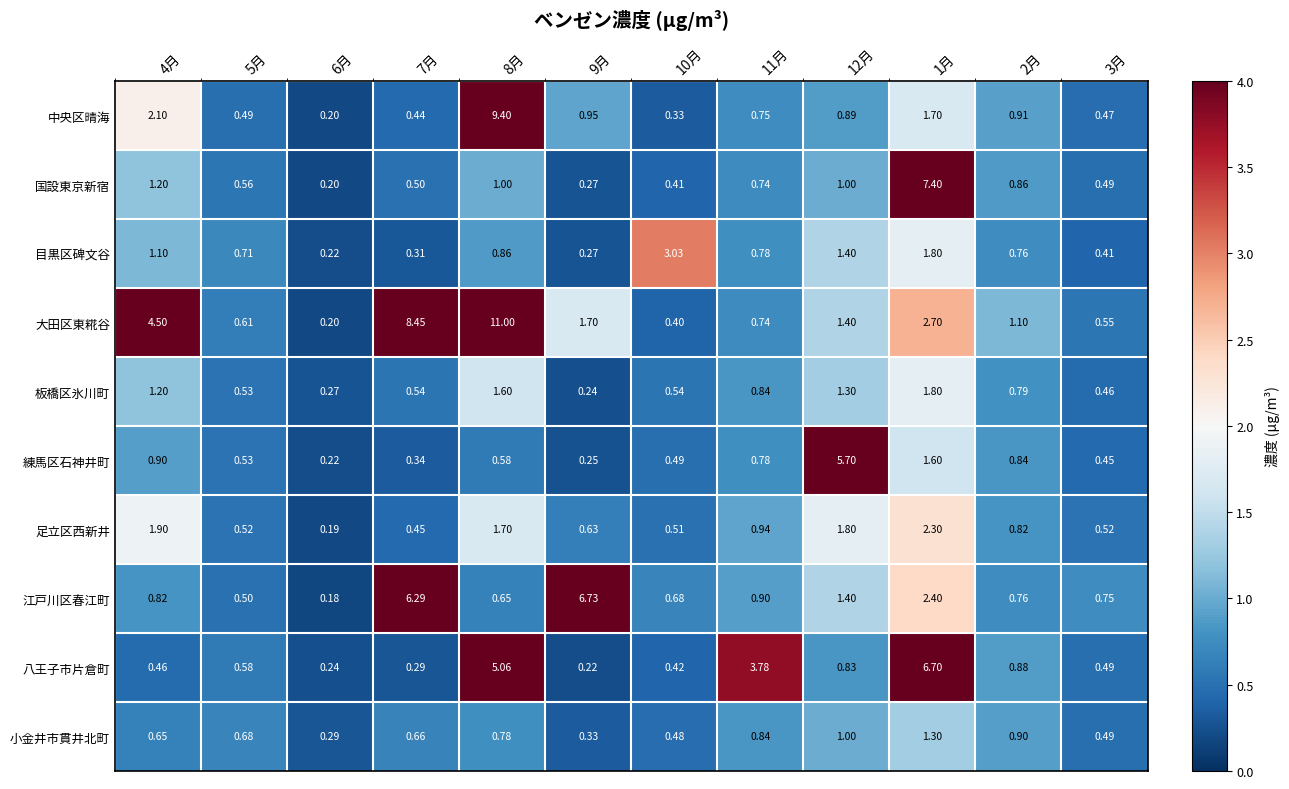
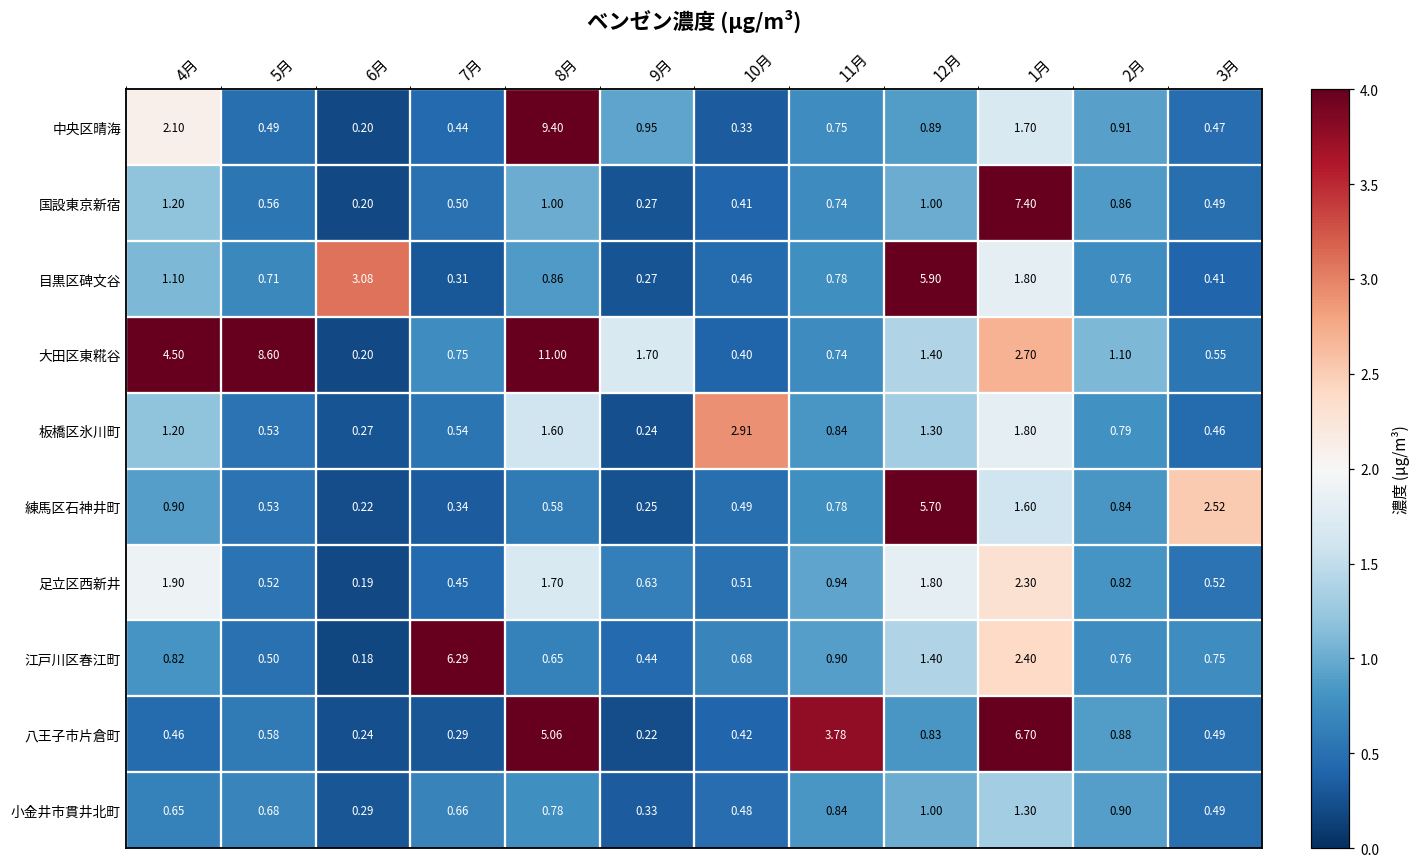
目黒区碑文谷, 6月: 0.22 -> 3.08
目黒区碑文谷, 10月: 3.03 -> 0.46
目黒区碑文谷, 12月: 1.40 -> 5.90
大田区東糀谷, 5月: 0.61 -> 8.60
大田区東糀谷, 7月: 8.45 -> 0.75
板橋区氷川町, 10月: 0.54 -> 2.91
練馬区石神井町, 3月: 0.45 -> 2.52
江戸川区春江町, 9月: 6.73 -> 0.44
